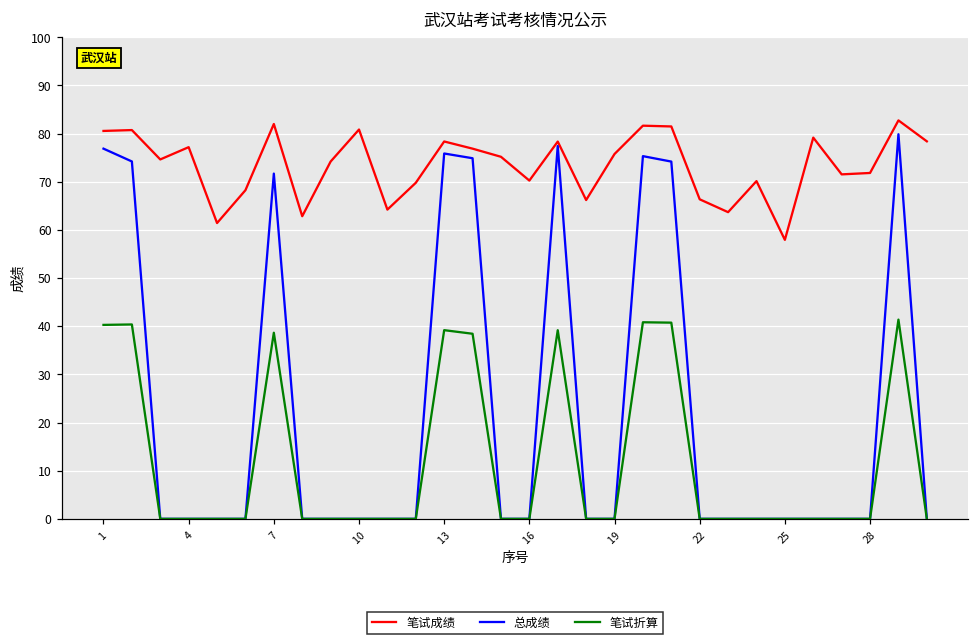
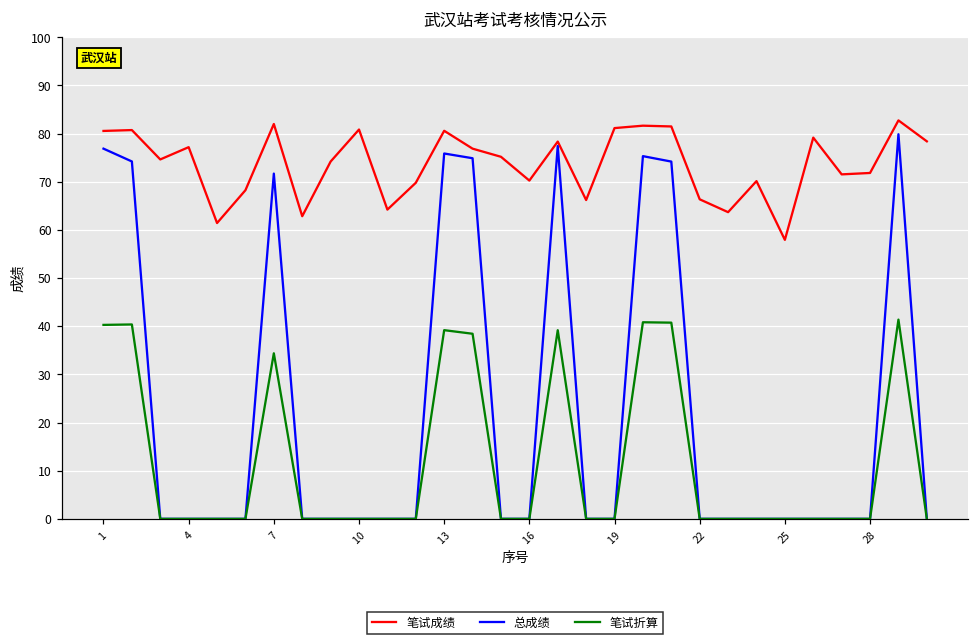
笔试折算, 7: 39 -> 34
笔试成绩, 13: 78 -> 81
笔试成绩, 19: 76 -> 81
